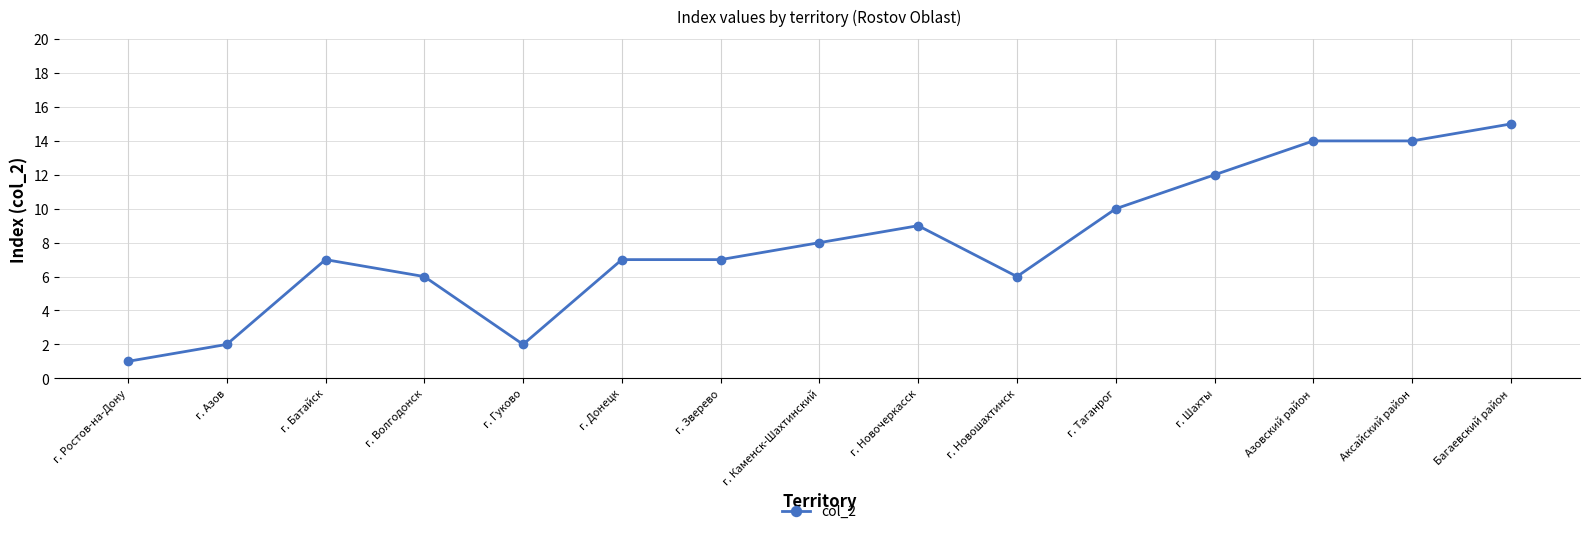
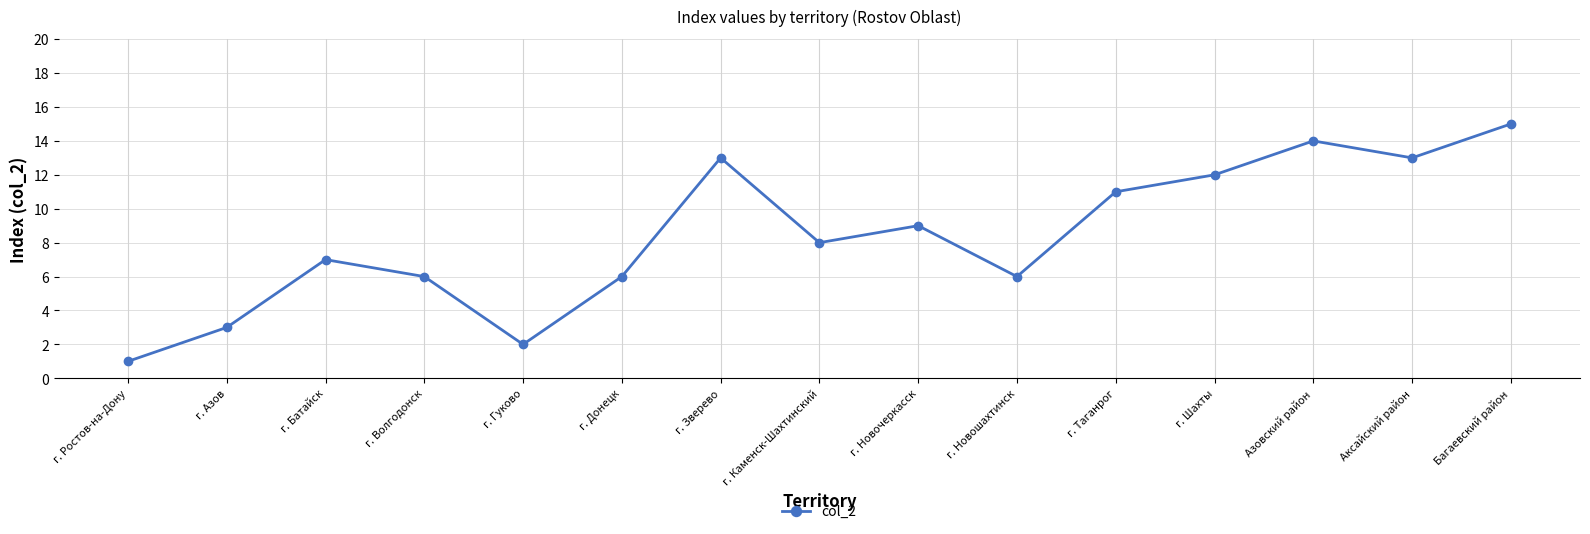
г. Азов: 2 -> 3
г. Донецк: 7 -> 6
г. Зверево: 7 -> 13
г. Таганрог: 10 -> 11
Аксайский район: 14 -> 13
